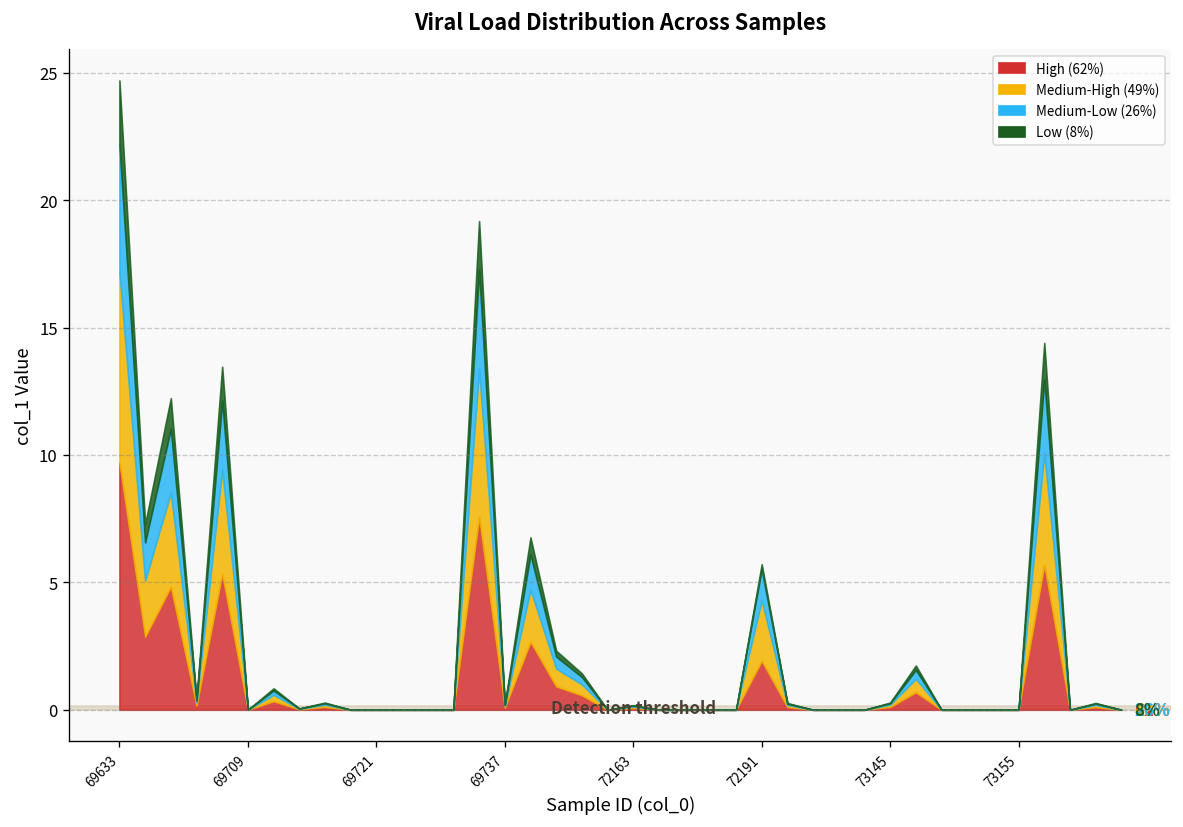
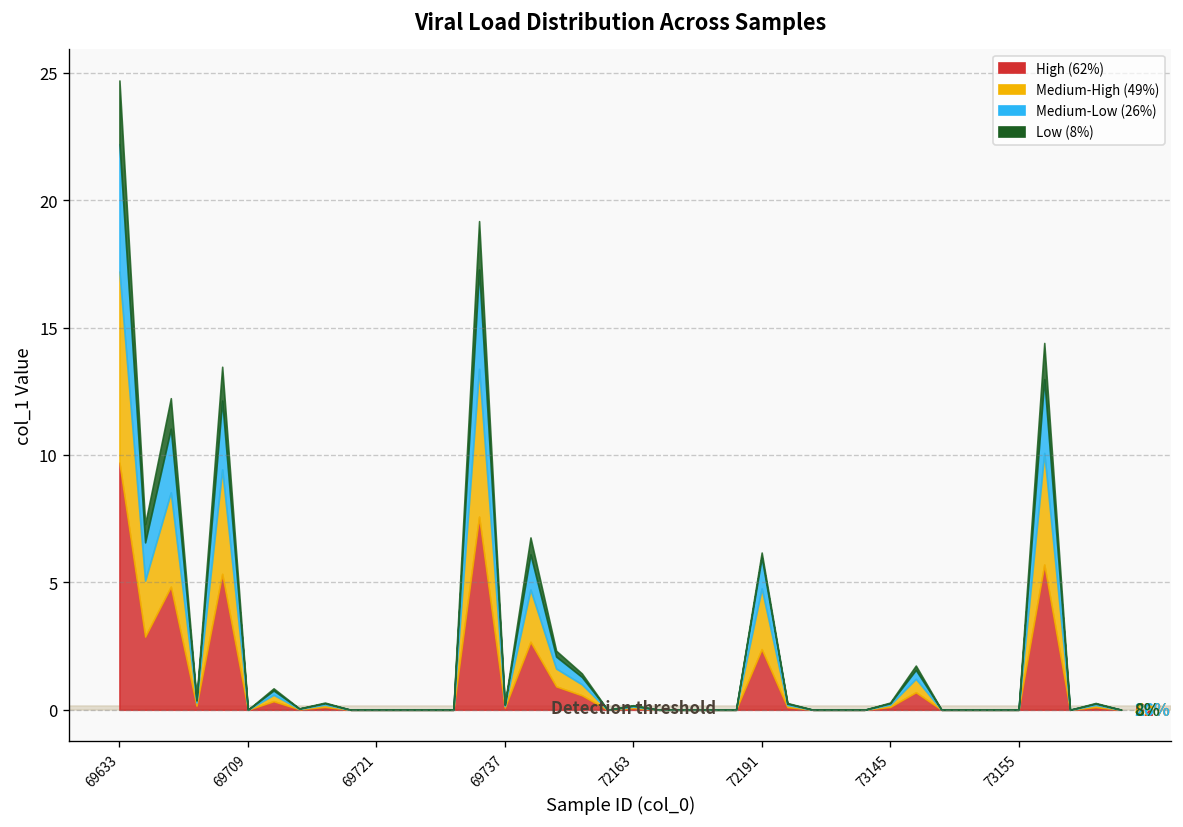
High (62%), 72191: 1.9 -> 2.4
